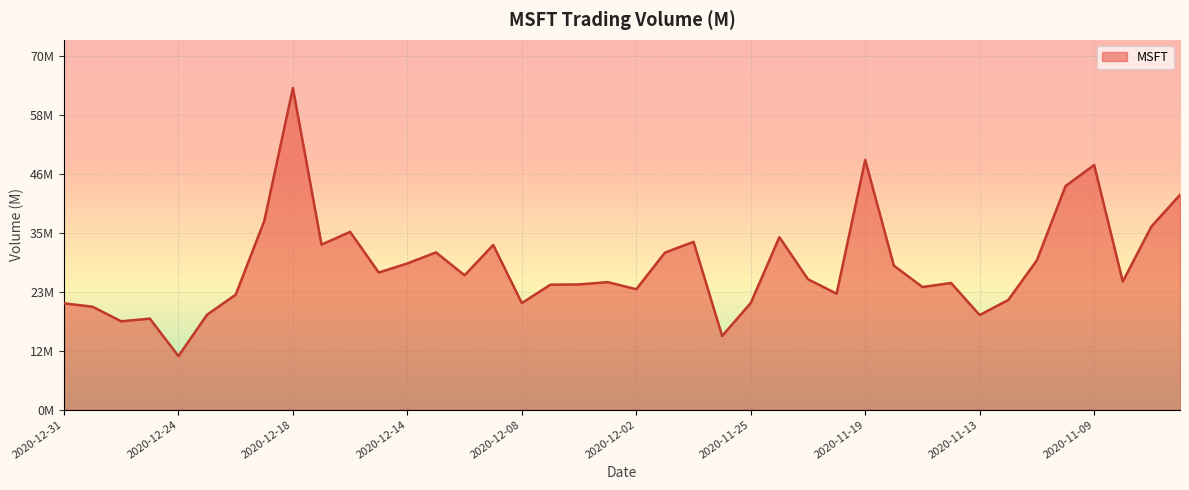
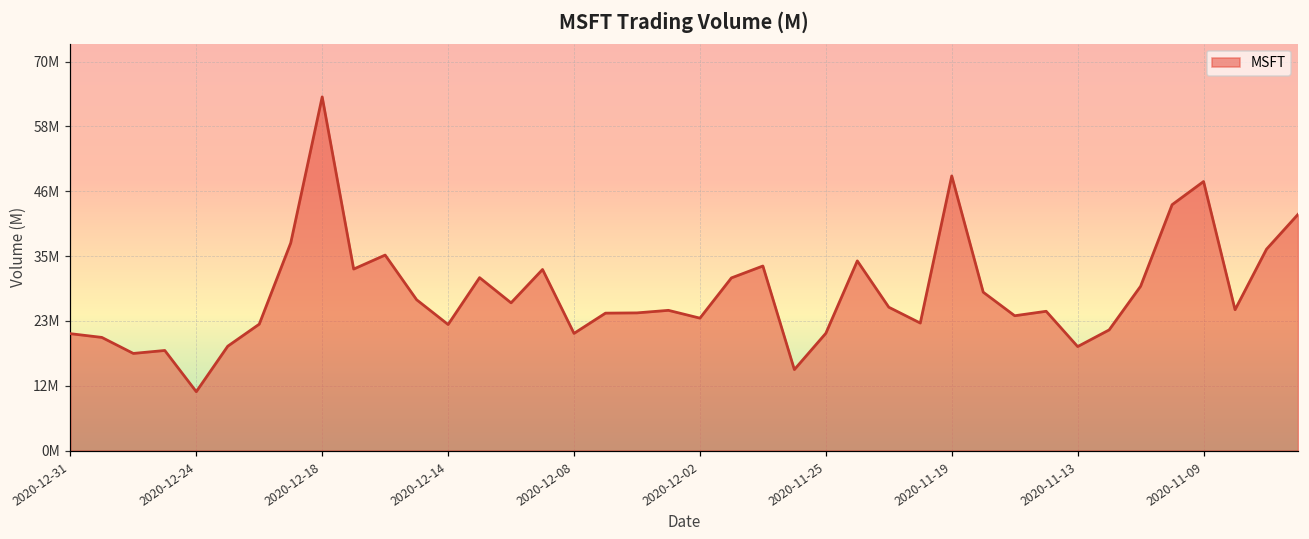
2020-12-14: 29000000 -> 23000000
